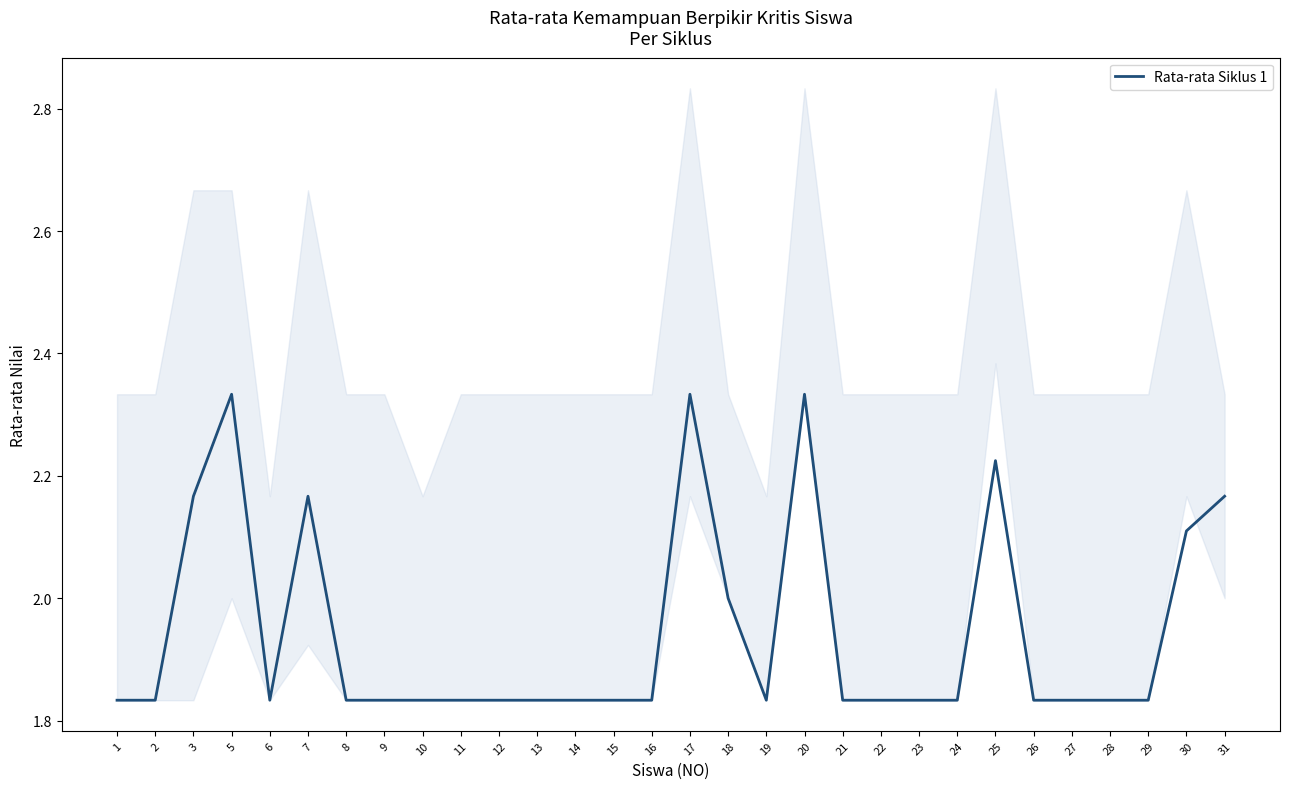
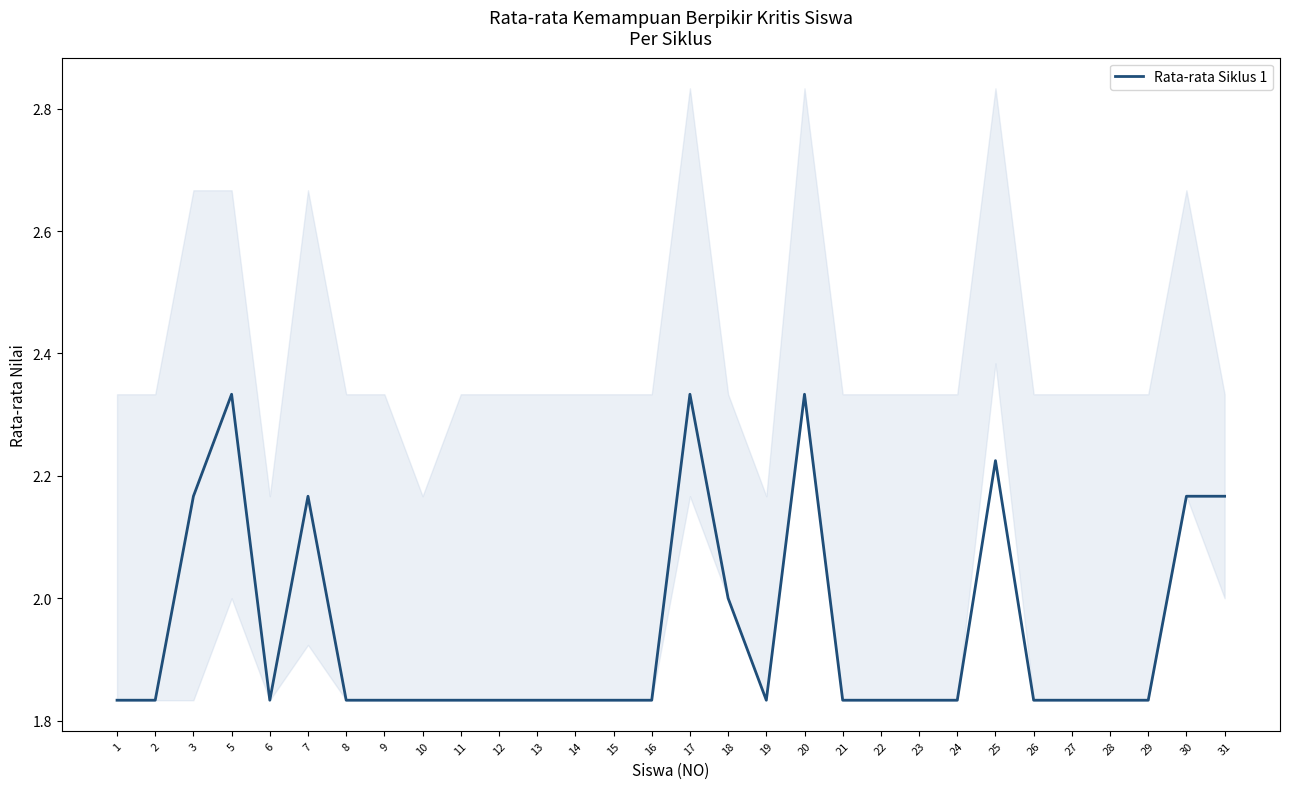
Rata-rata Siklus 1, 30: 2.11 -> 2.17
